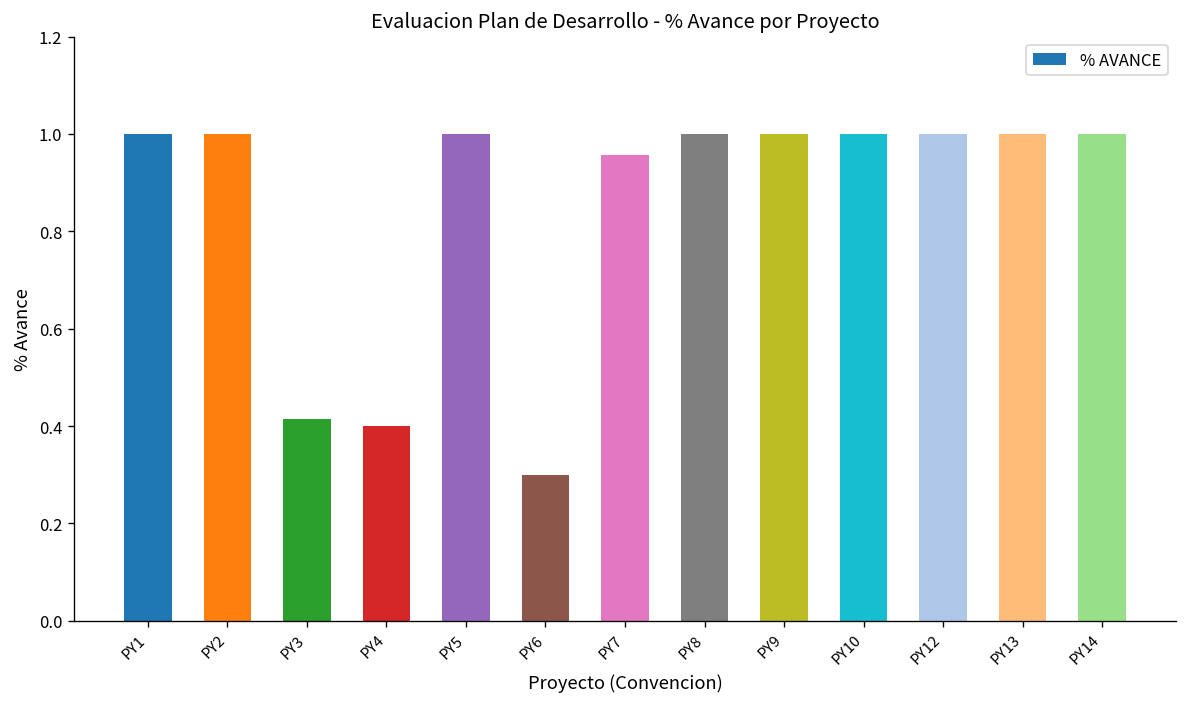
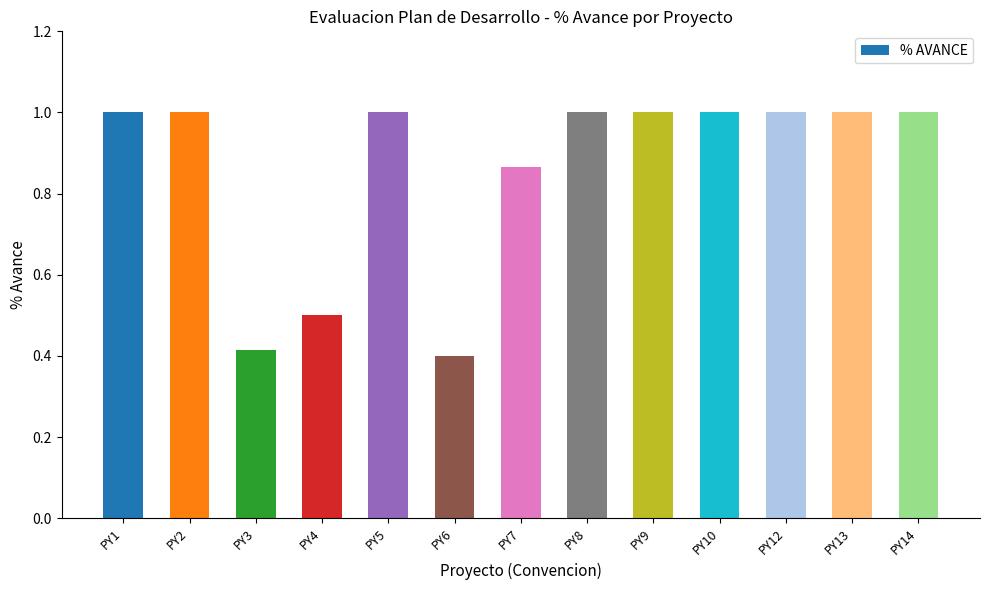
PY4: 0.4 -> 0.5
PY6: 0.3 -> 0.4
PY7: 0.96 -> 0.87
